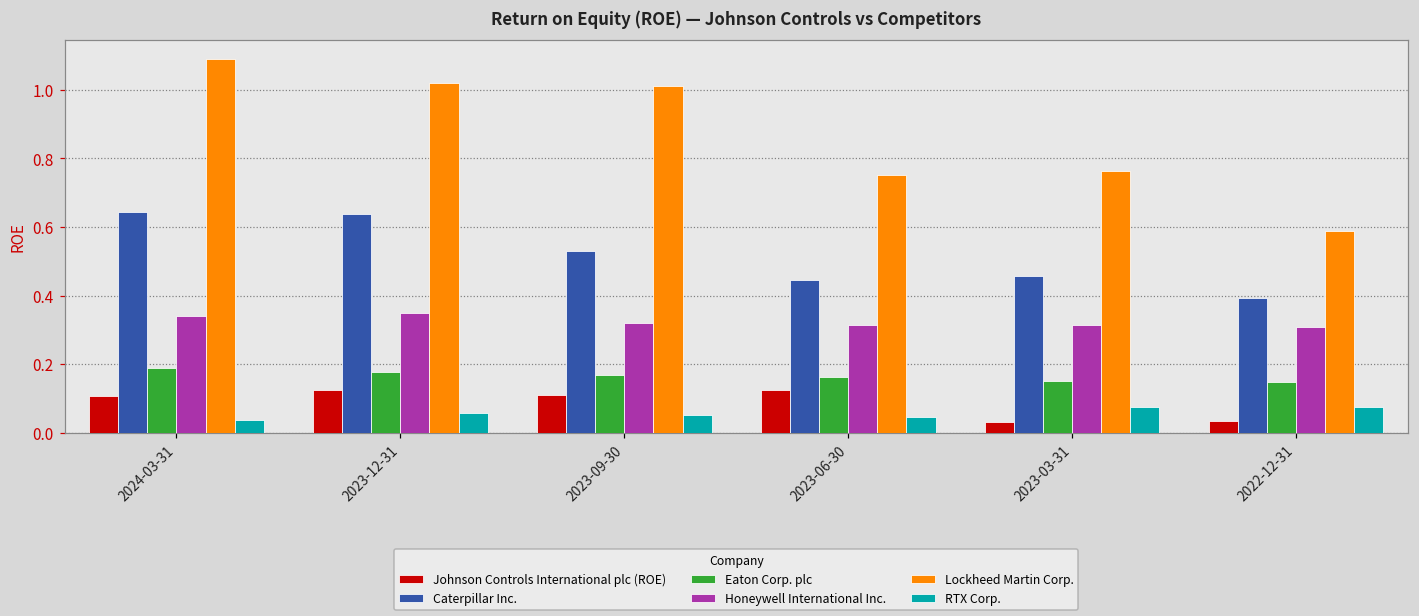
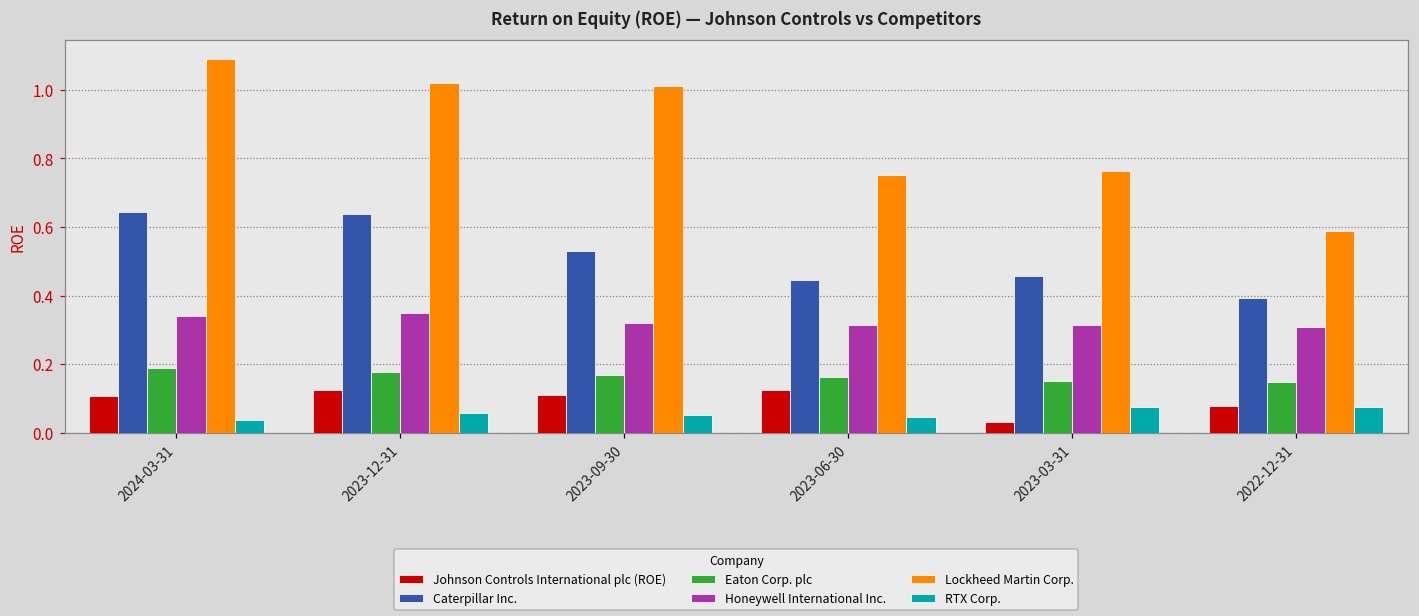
Johnson Controls International plc (ROE), 2022-12-31: 0.04 -> 0.08
